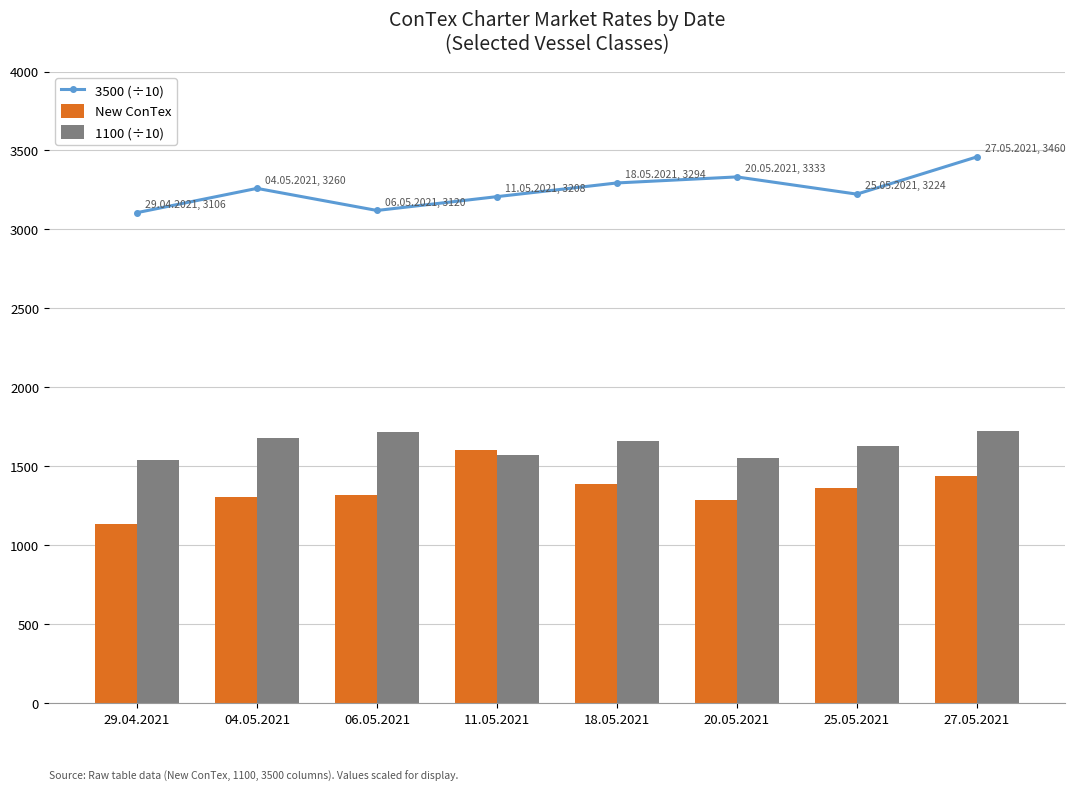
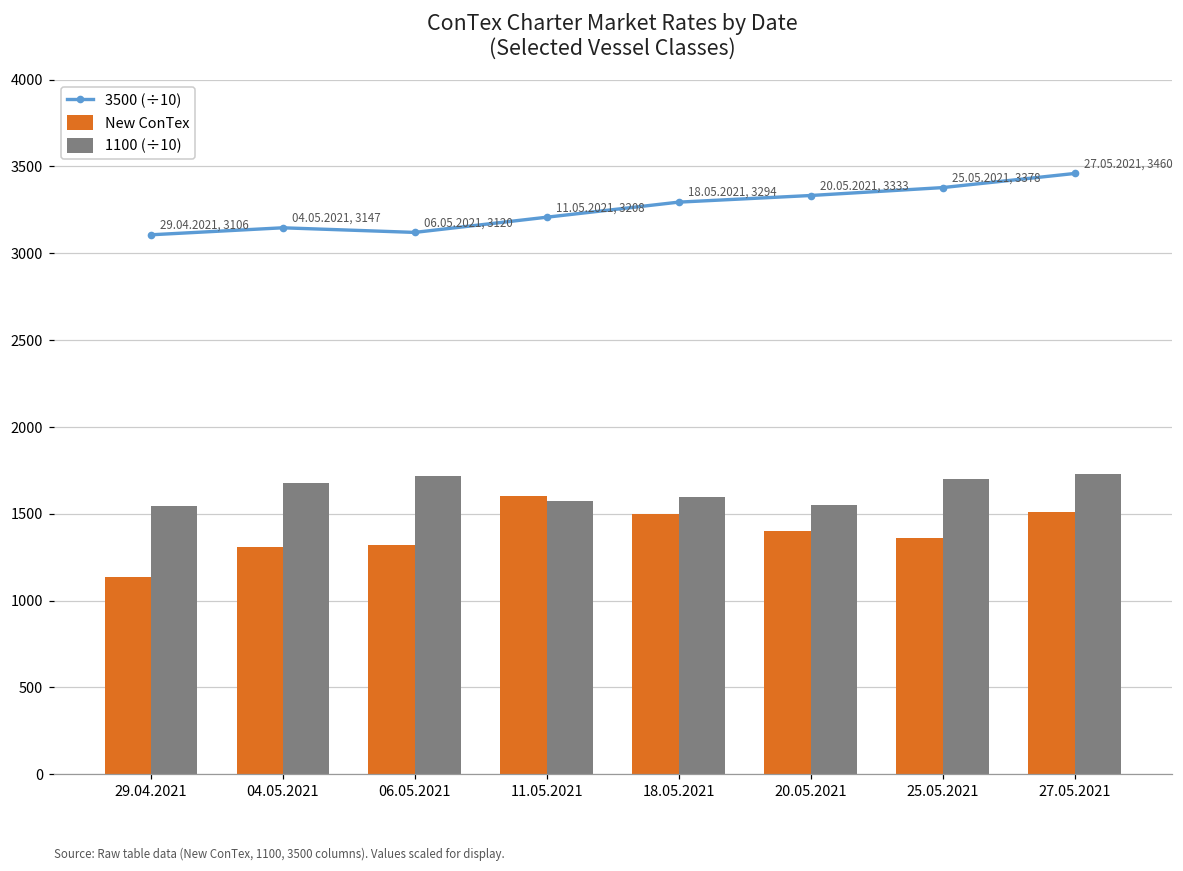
3500 (÷10), 04.05.2021: 3260 -> 3147
New ConTex, 18.05.2021: 1390 -> 1500
1100 (÷10), 18.05.2021: 1660 -> 1600
New ConTex, 20.05.2021: 1290 -> 1400
3500 (÷10), 25.05.2021: 3224 -> 3378
1100 (÷10), 25.05.2021: 1630 -> 1700
New ConTex, 27.05.2021: 1440 -> 1510
